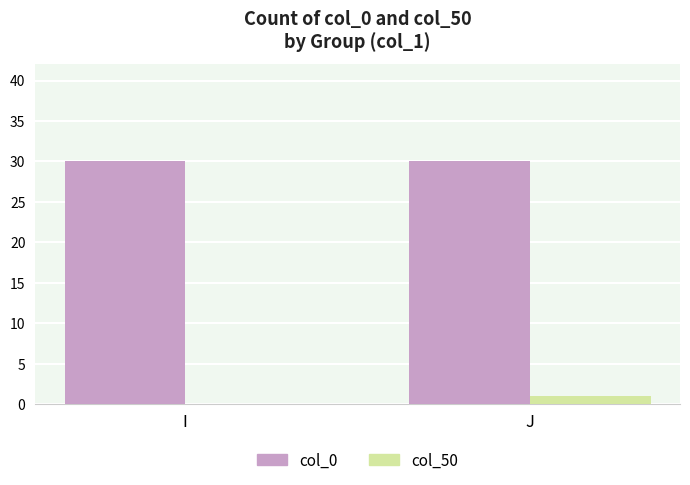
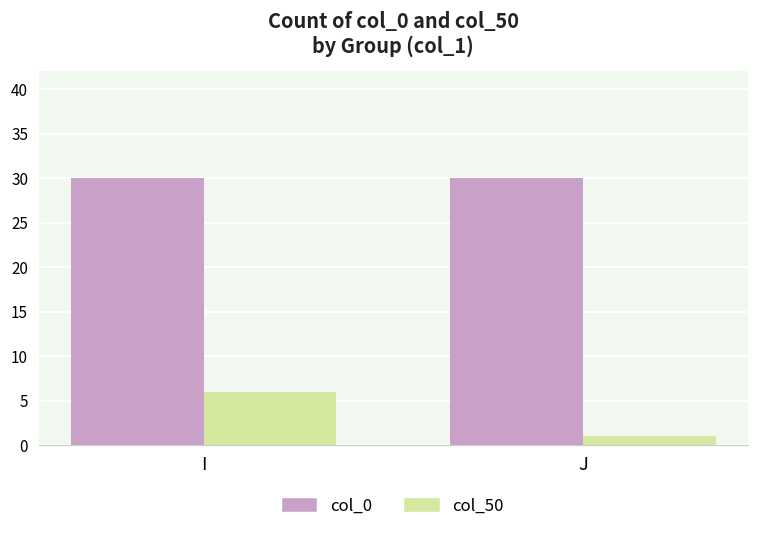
col_50, I: 0 -> 6
